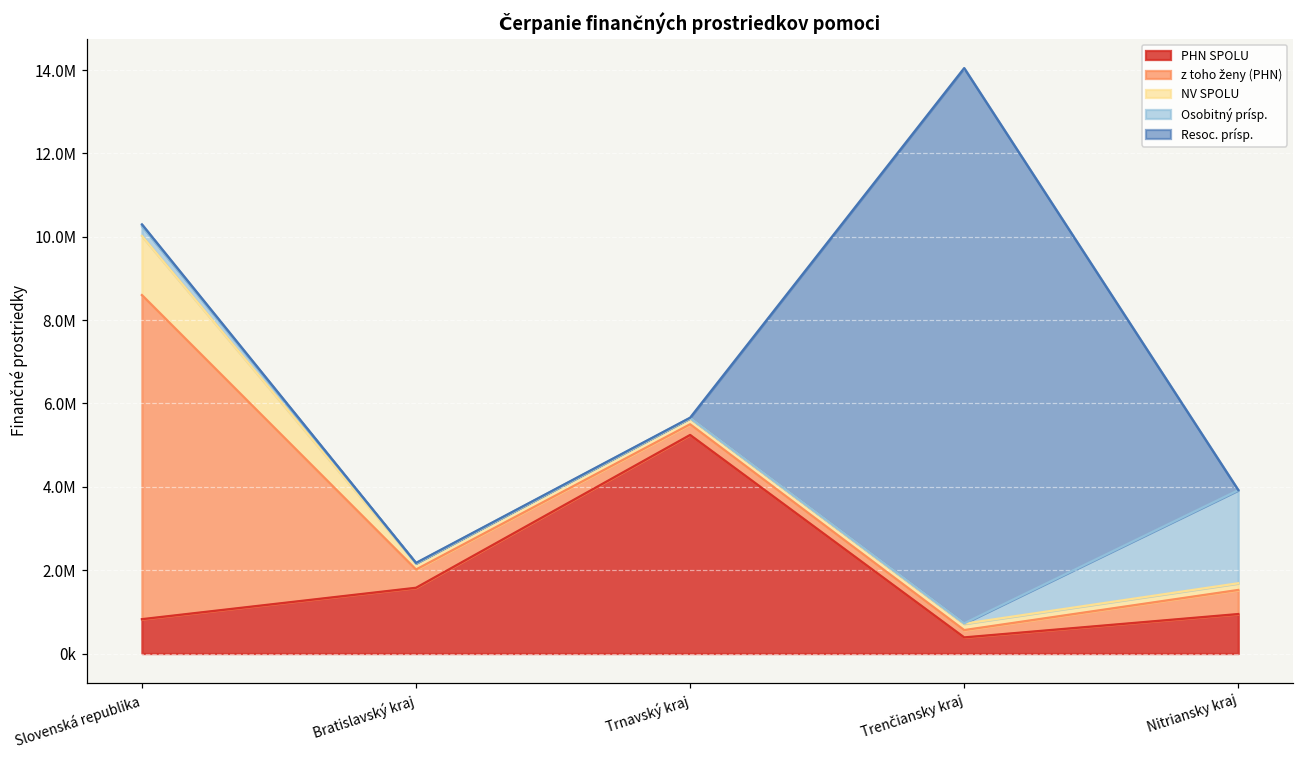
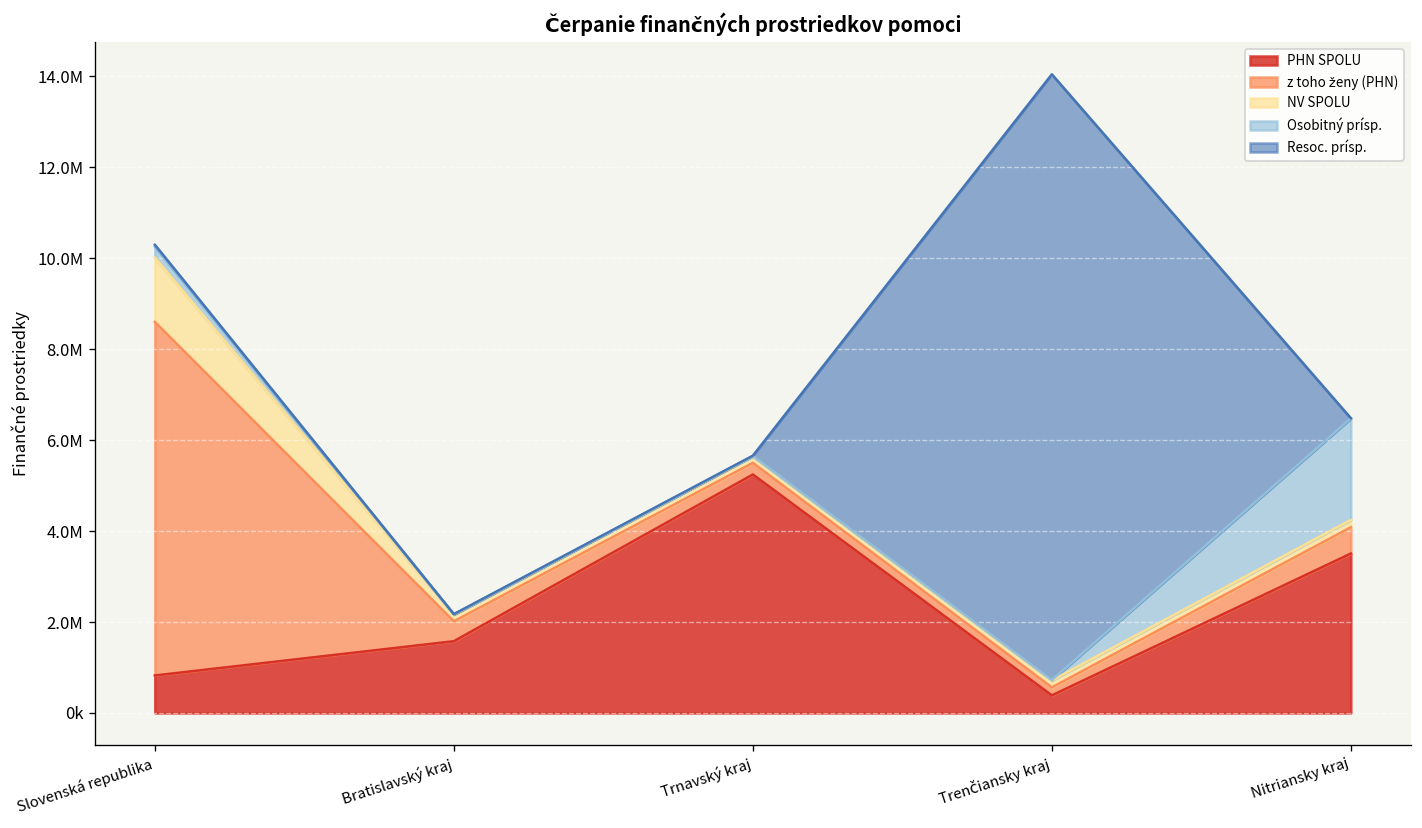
PHN SPOLU, Nitriansky kraj: 900000 -> 3500000
